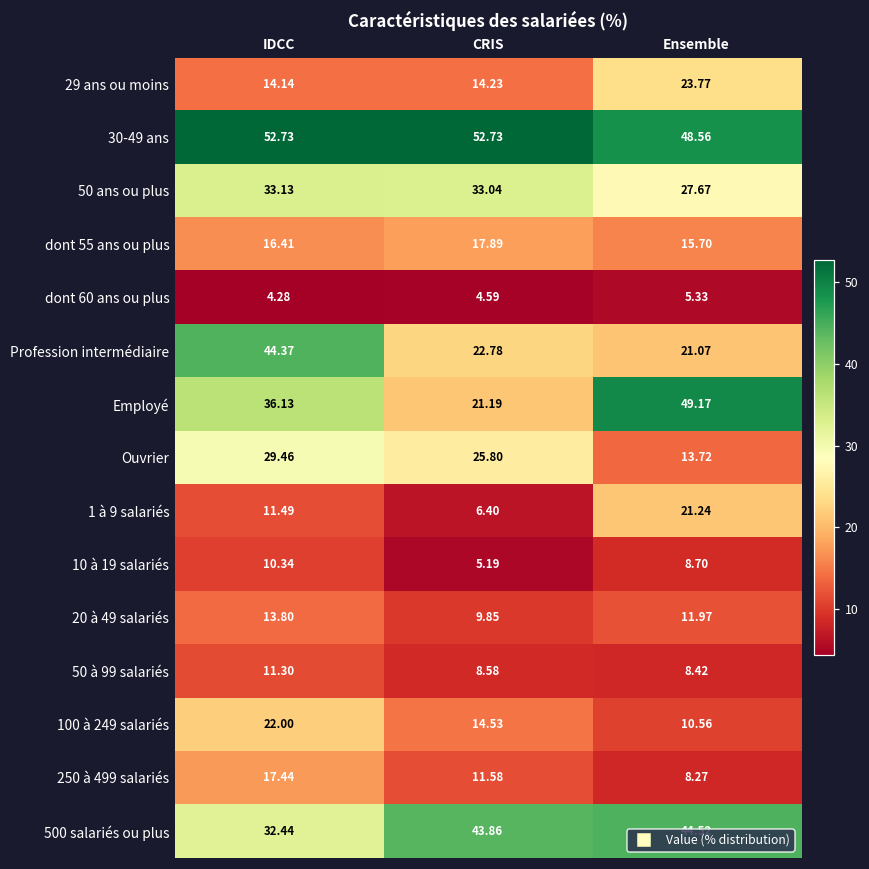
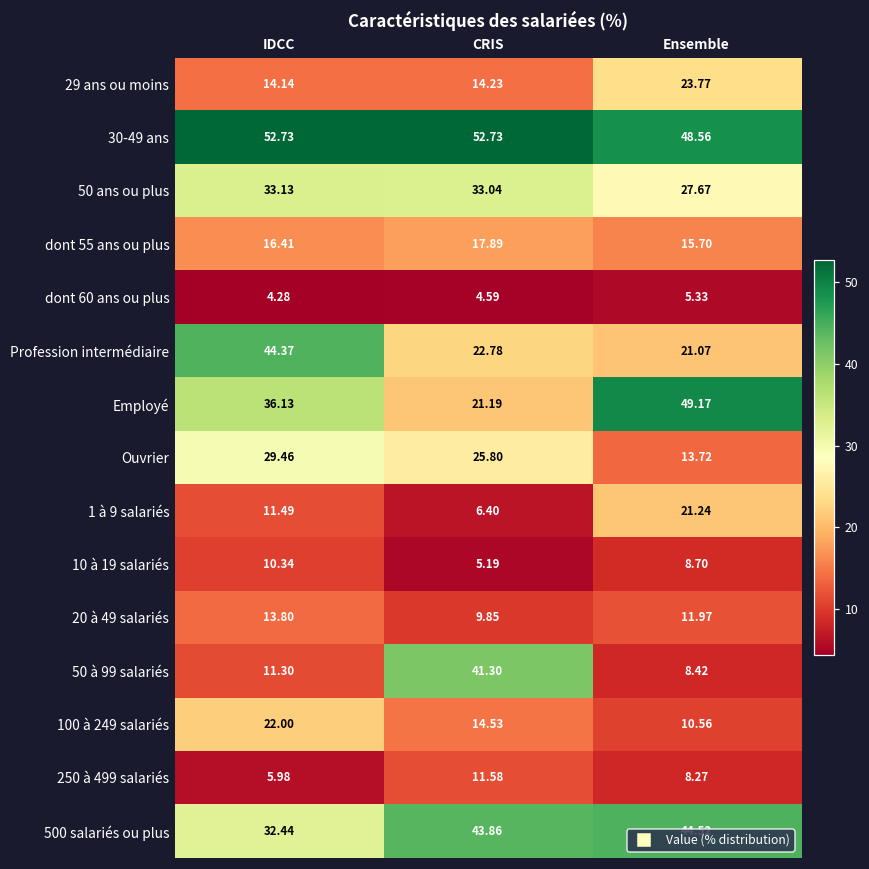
50 à 99 salariés, CRIS: 8.58 -> 41.30
250 à 499 salariés, IDCC: 17.44 -> 5.98
